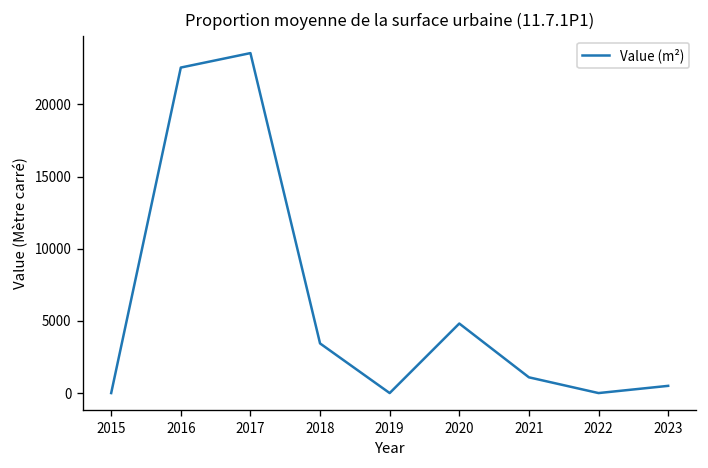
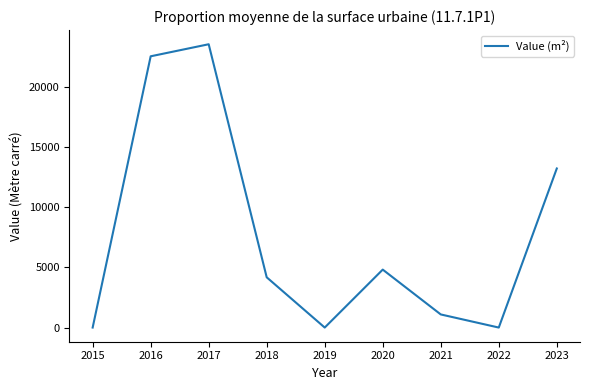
2018: 3400 -> 4200
2023: 500 -> 13200
